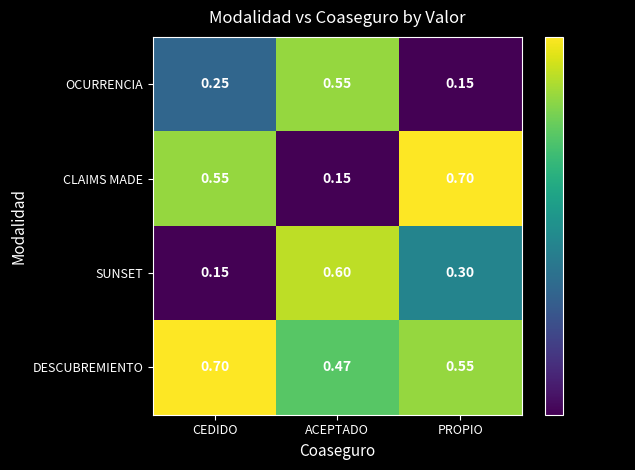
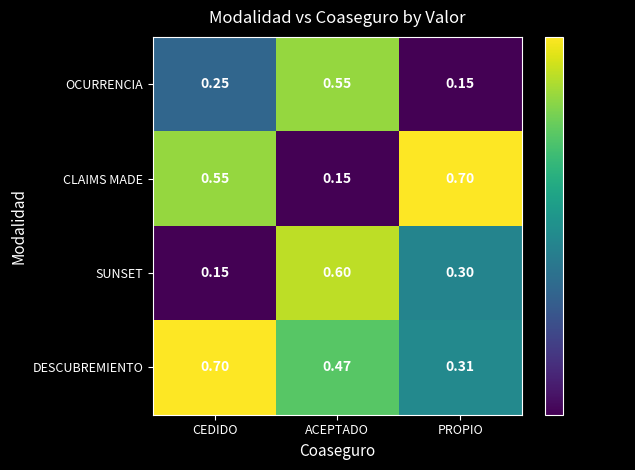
DESCUBREMIENTO, PROPIO: 0.55 -> 0.31
